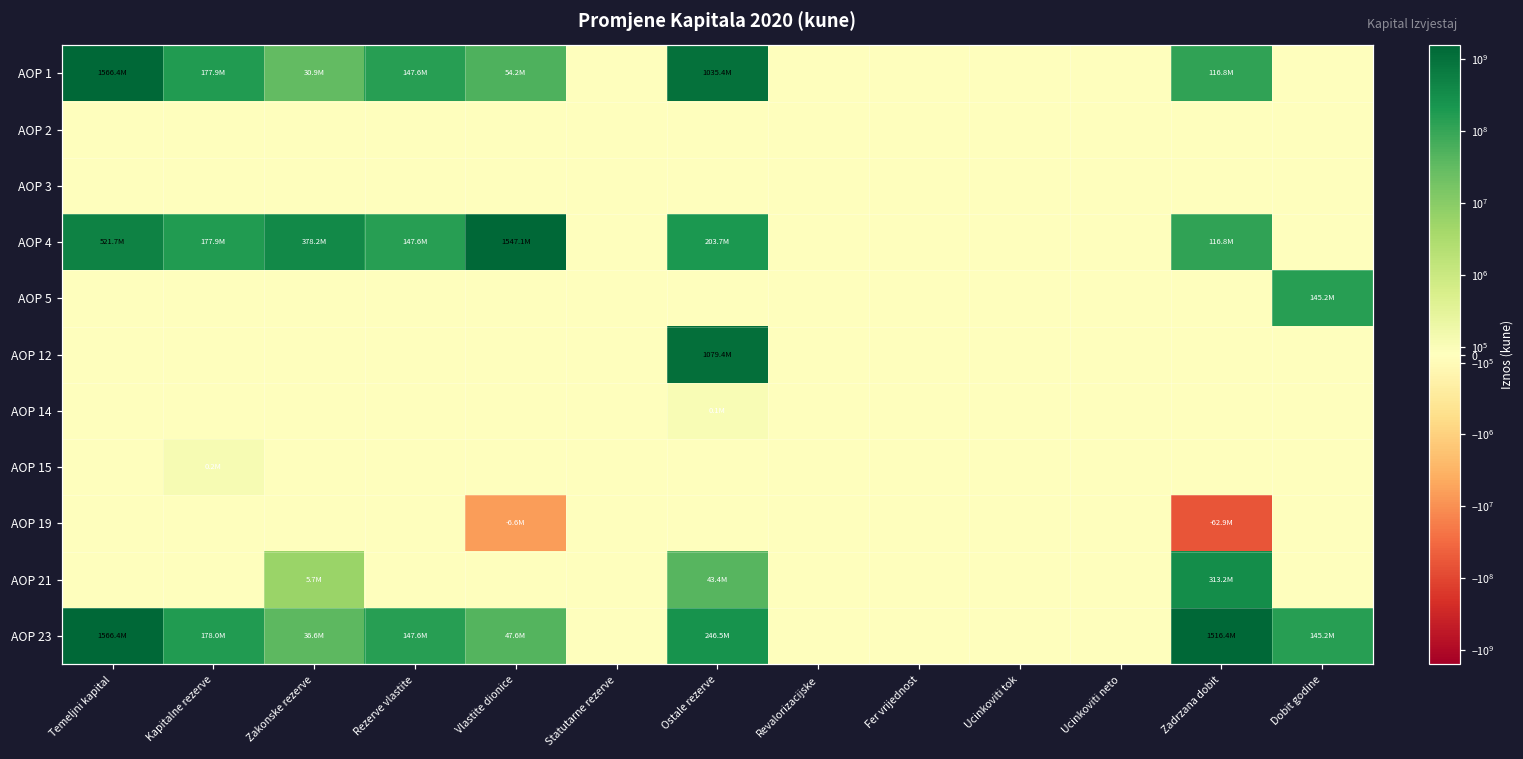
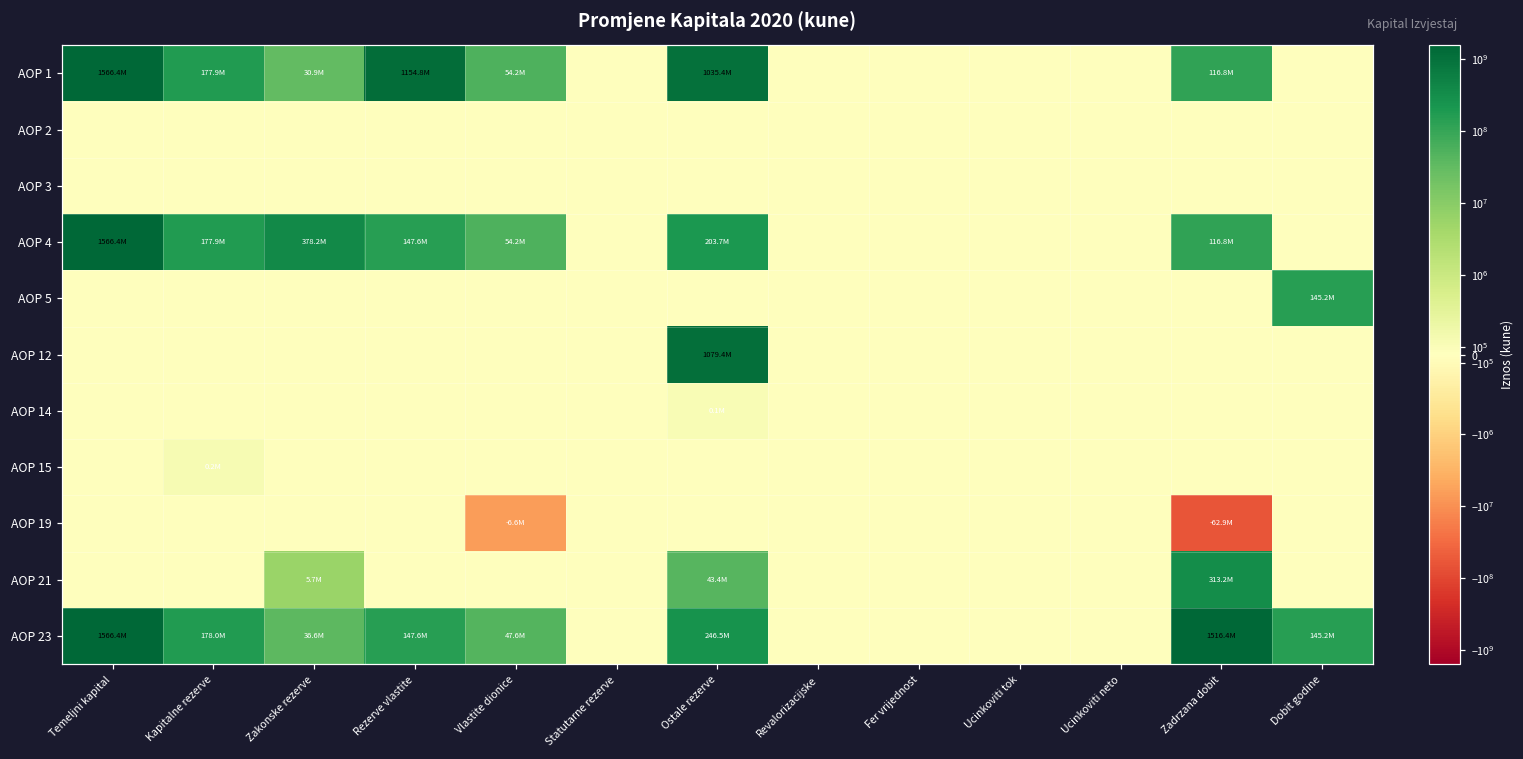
AOP 1, Rezerve vlastite: 147.6M -> 1154.8M
AOP 4, Temeljni kapital: 521.7M -> 1566.4M
AOP 4, Vlastite dionice: 1547.1M -> 54.2M
